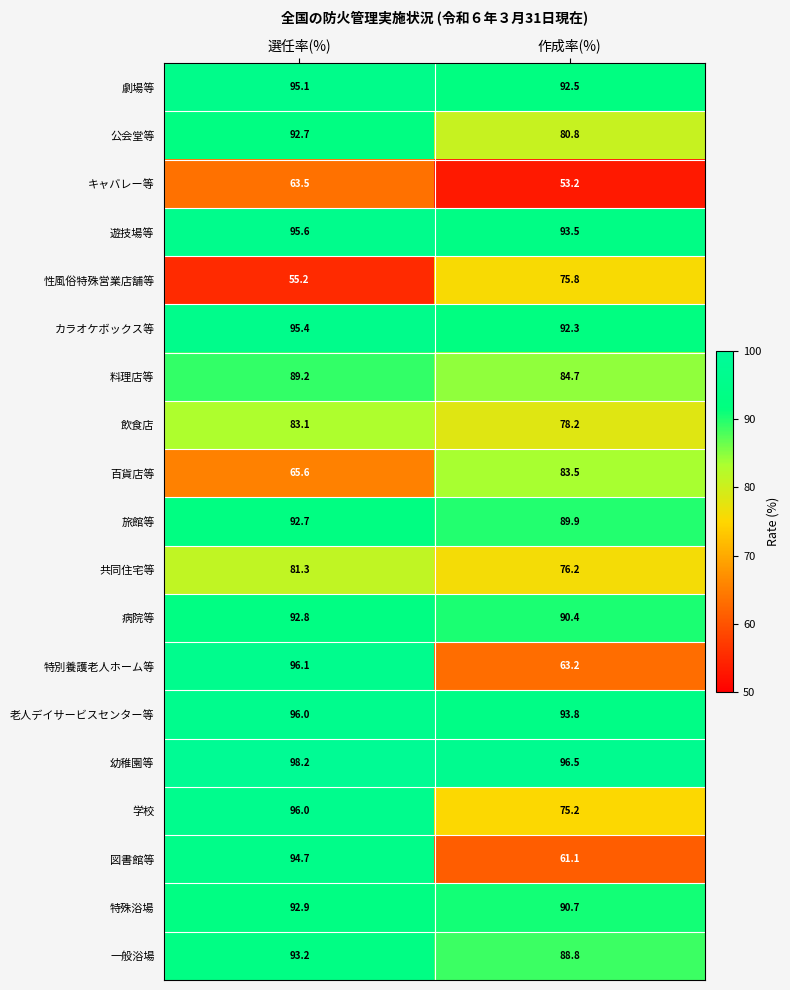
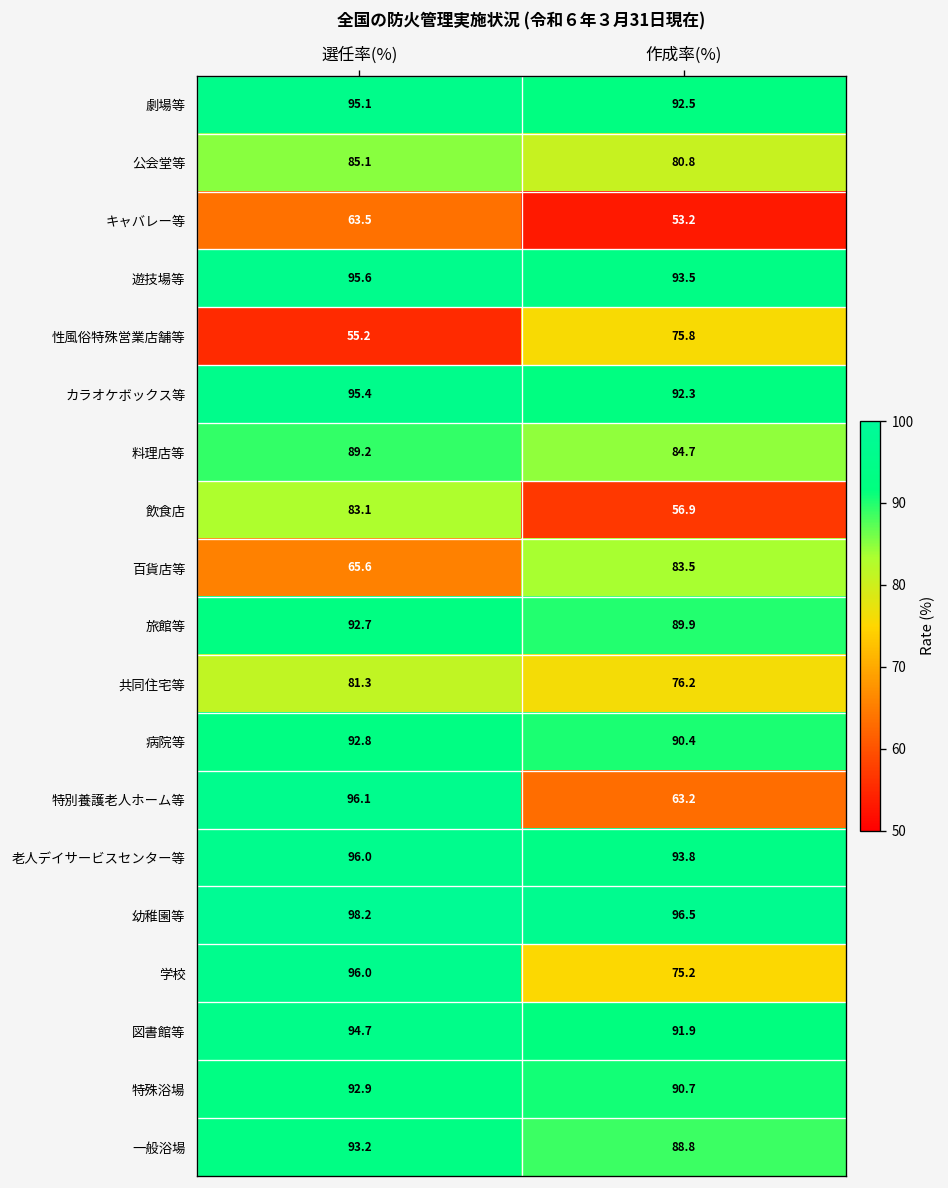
公会堂等, 選任率(%): 92.7 -> 85.1
飲食店, 作成率(%): 78.2 -> 56.9
図書館等, 作成率(%): 61.1 -> 91.9
